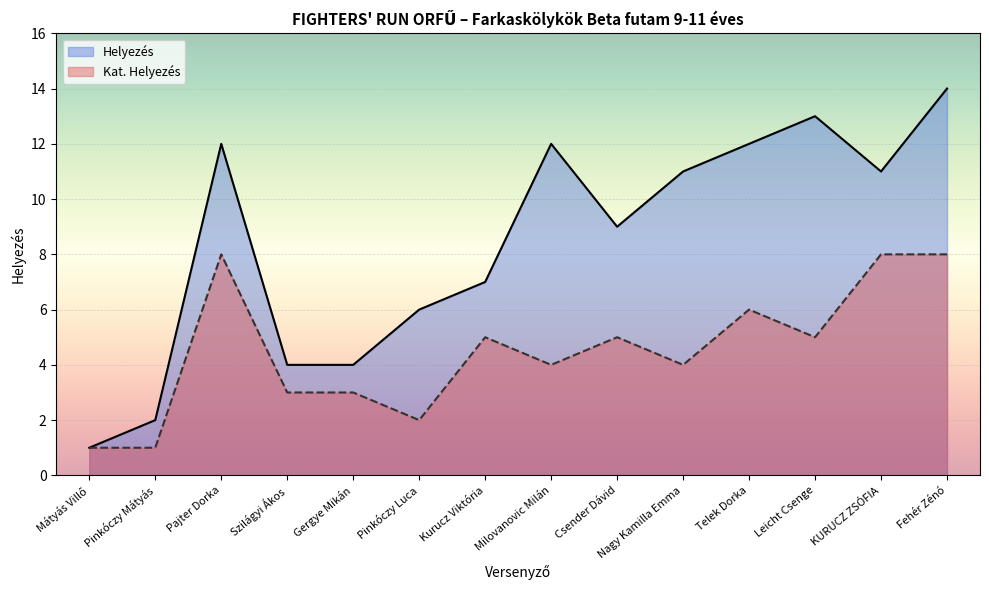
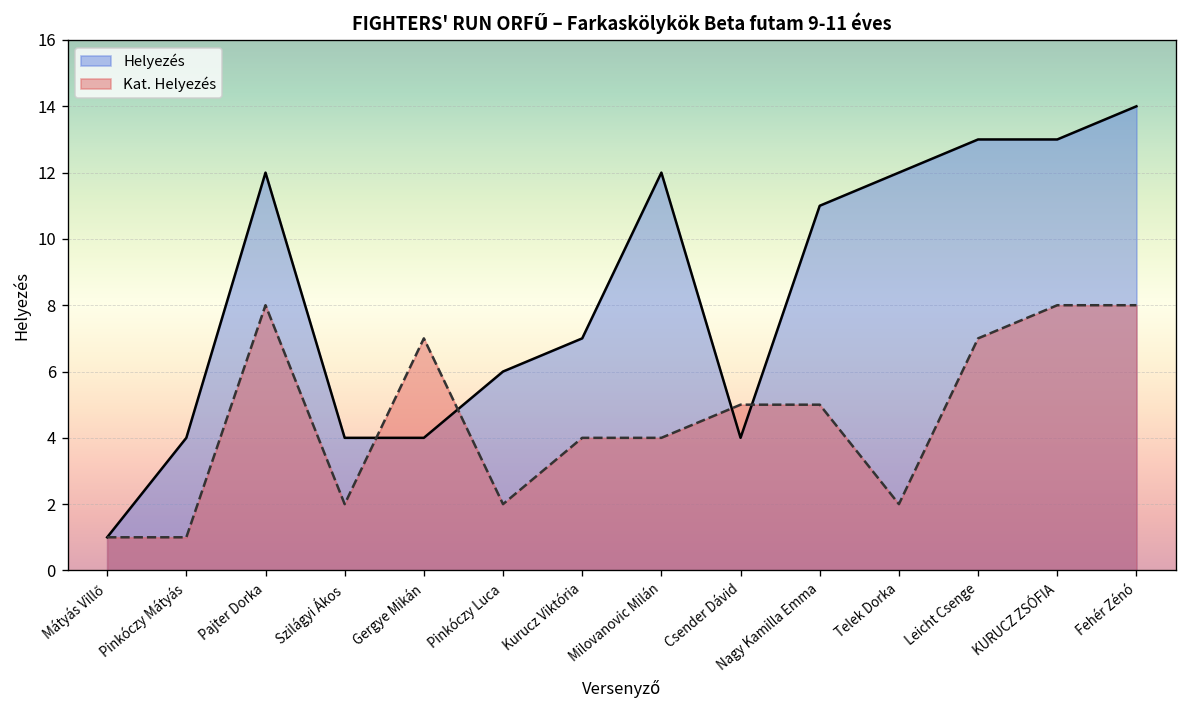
Helyezés, Pinkóczy Mátyás: 2 -> 4
Kat. Helyezés, Szilágyi Ákos: 3 -> 2
Kat. Helyezés, Gergye Mikán: 3 -> 7
Kat. Helyezés, Kurucz Viktória: 5 -> 4
Helyezés, Csender Dávid: 9 -> 4
Kat. Helyezés, Nagy Kamilla Emma: 4 -> 5
Kat. Helyezés, Telek Dorka: 6 -> 2
Kat. Helyezés, Leicht Csenge: 5 -> 7
Helyezés, KURUCZ ZSÓFIA: 11 -> 13
